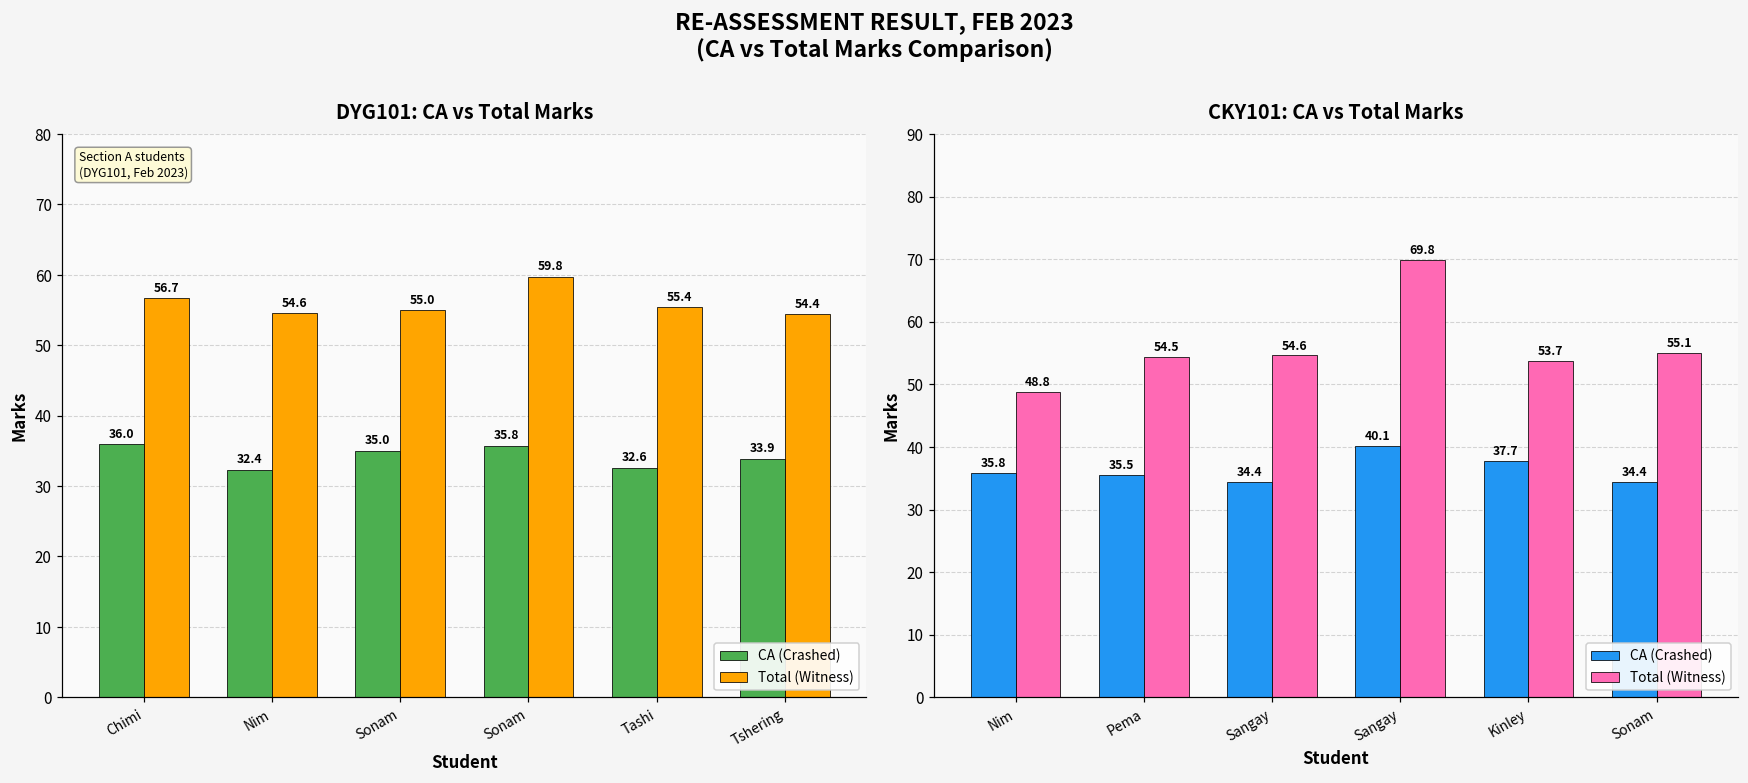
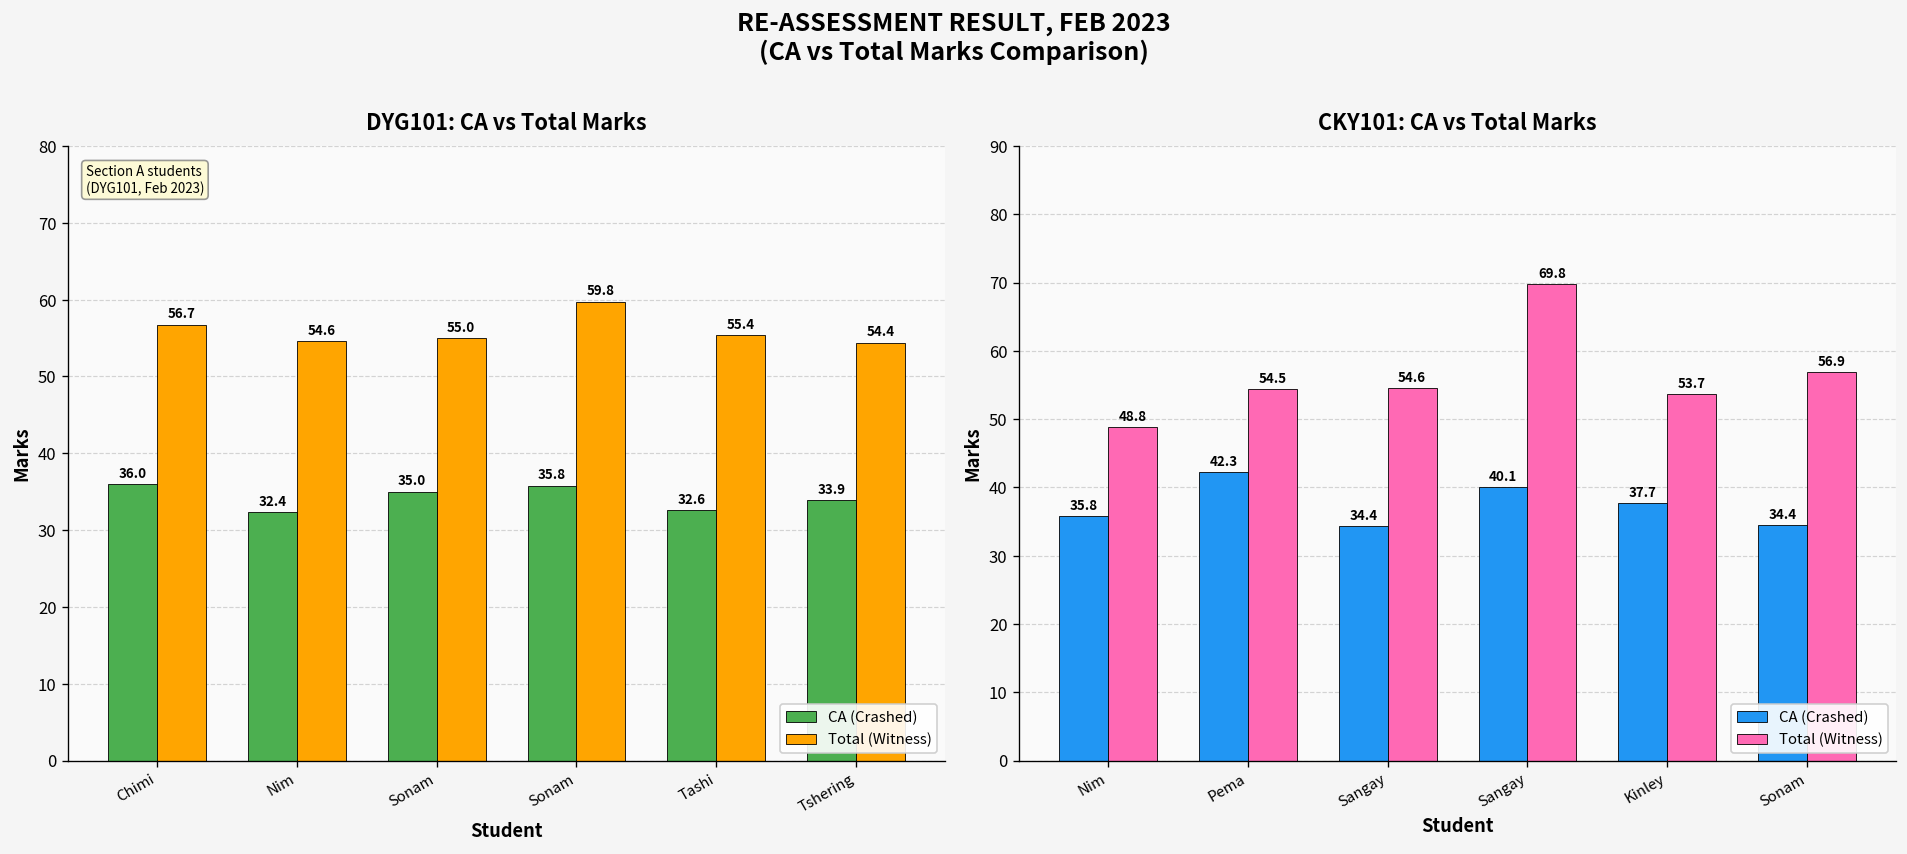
CKY101: CA vs Total Marks, CA (Crashed), Pema: 35.5 -> 42.3
CKY101: CA vs Total Marks, Total (Witness), Sonam: 55.1 -> 56.9
